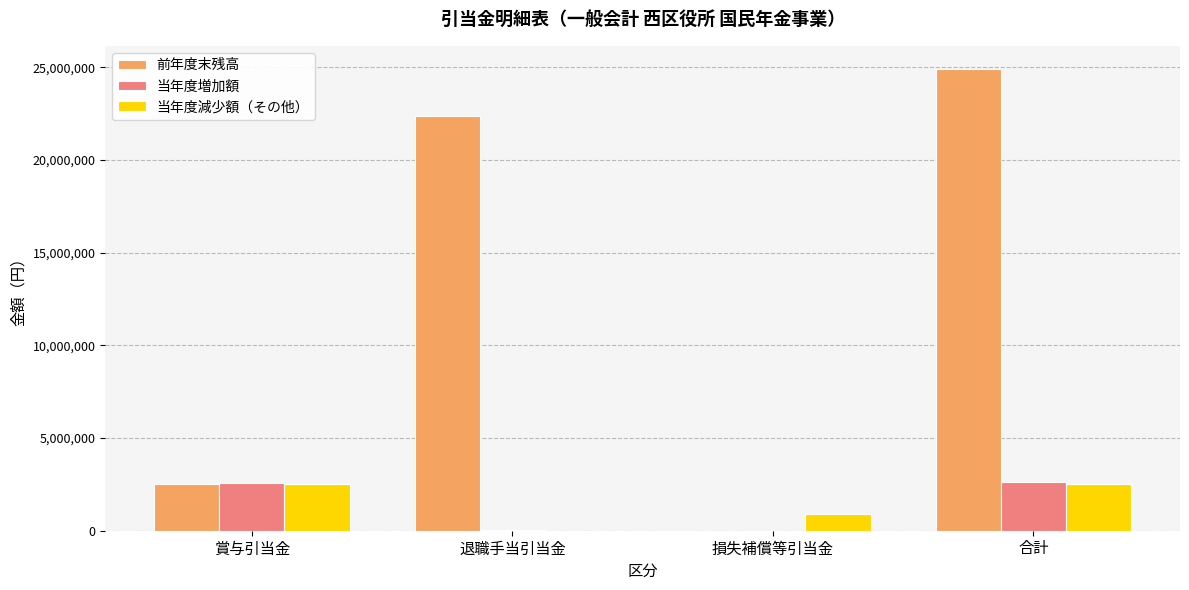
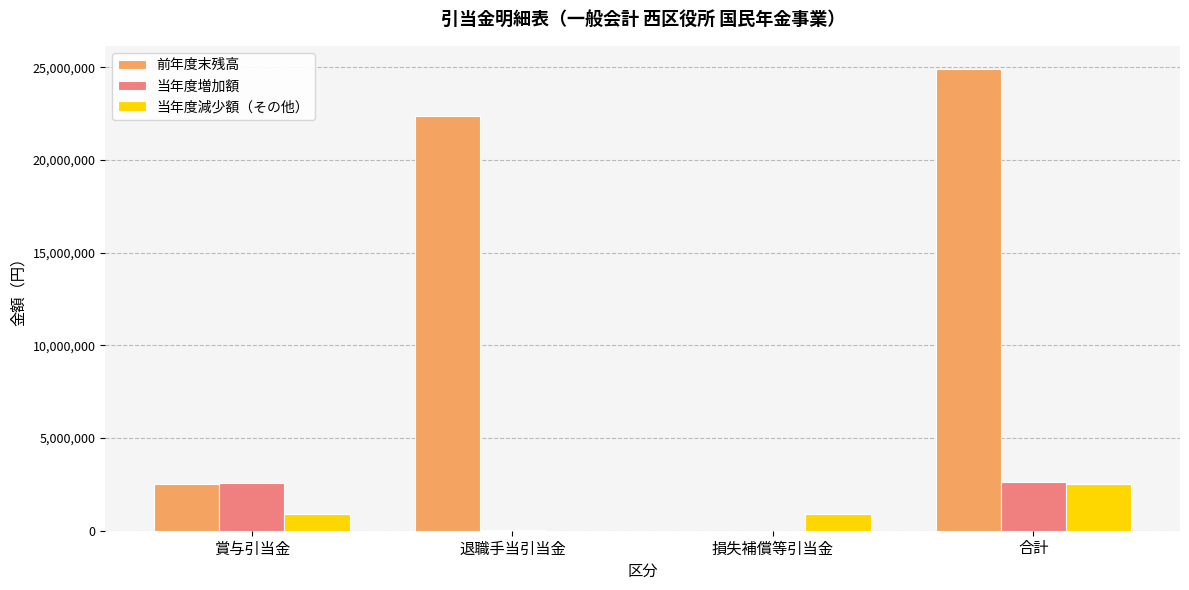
当年度減少額（その他）, 賞与引当金: 2,500,000 -> 900,000
